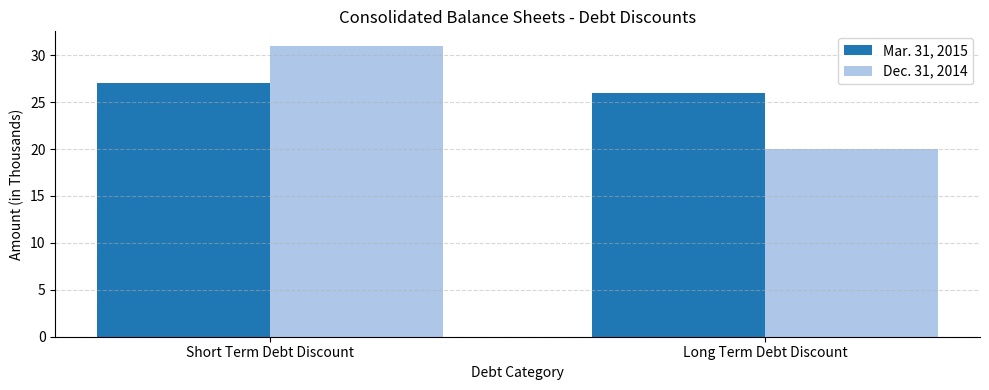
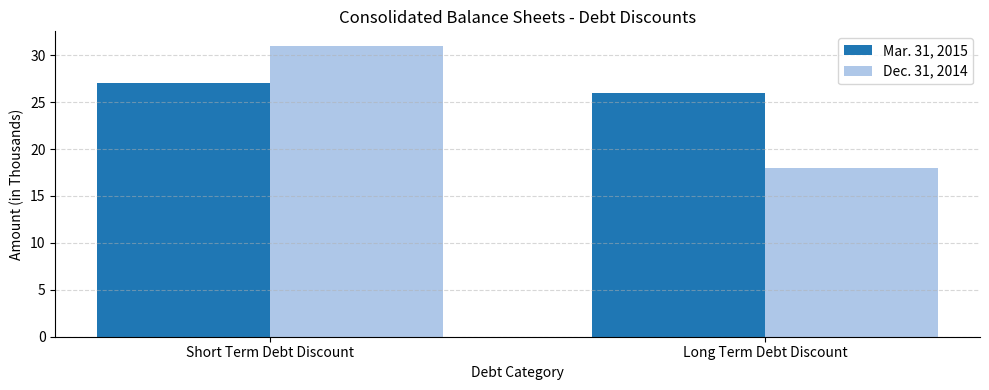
Dec. 31, 2014, Long Term Debt Discount: 20 -> 18
